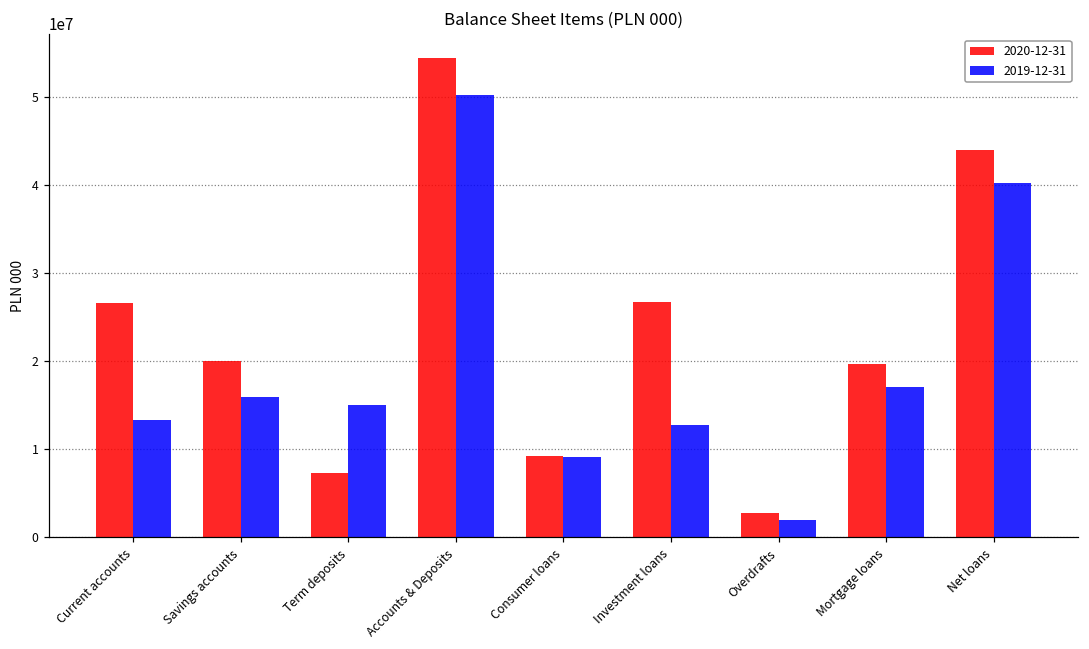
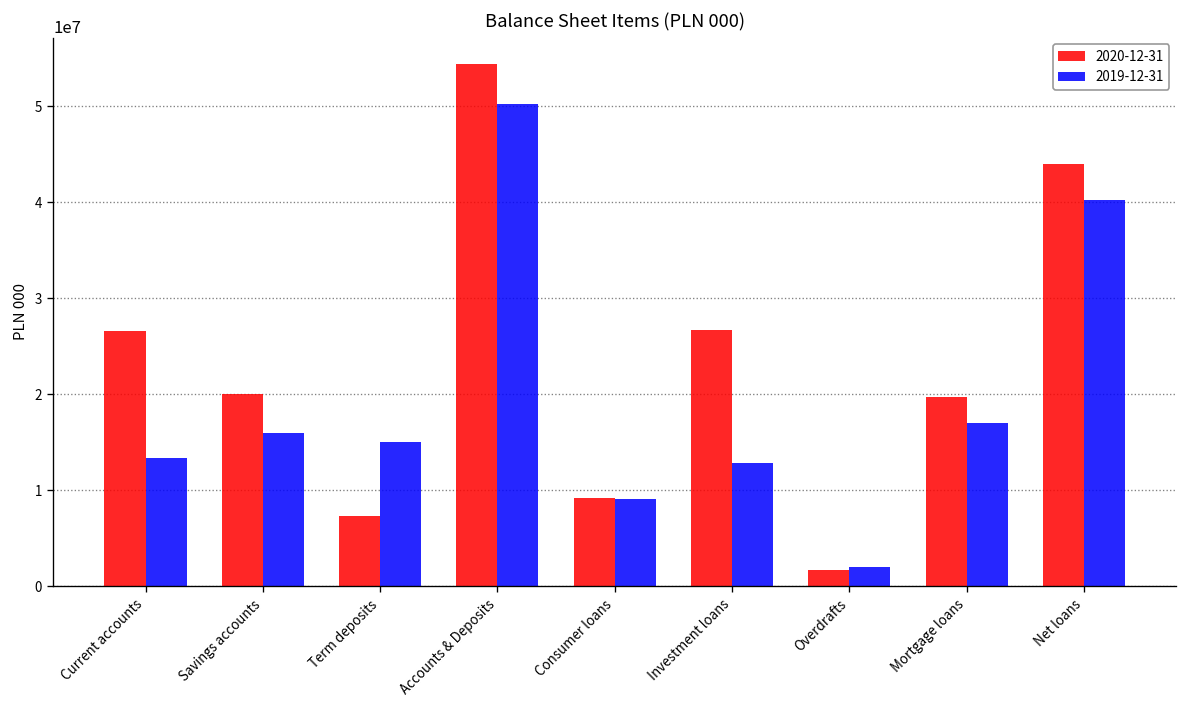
2020-12-31, Overdrafts: 3000000 -> 2000000
